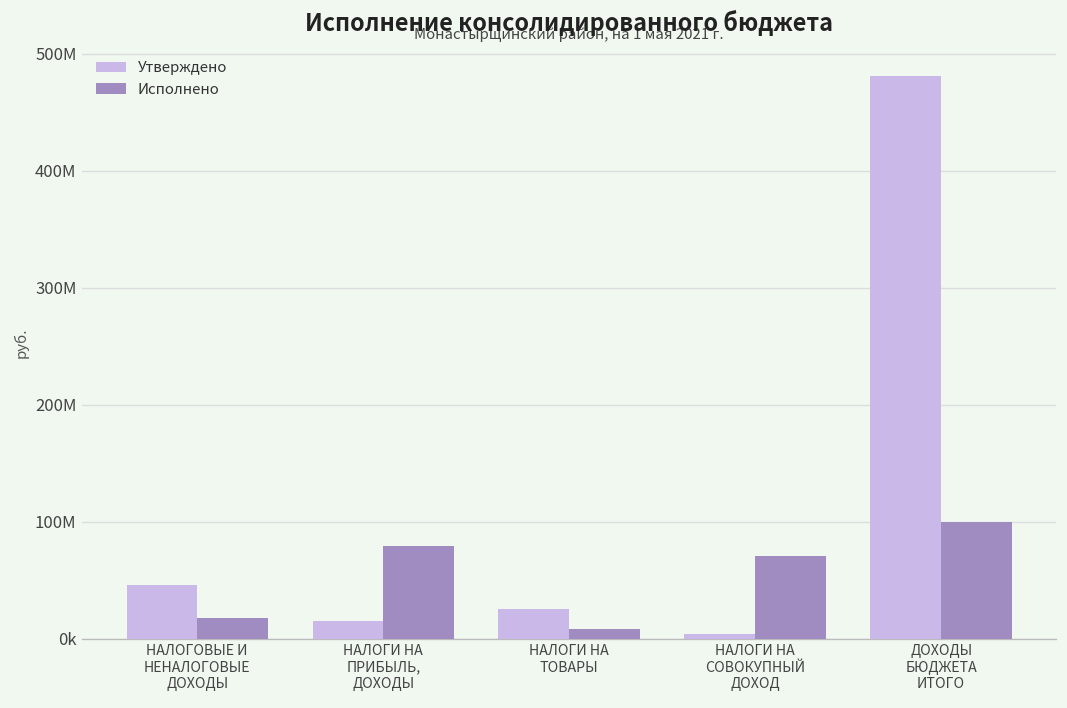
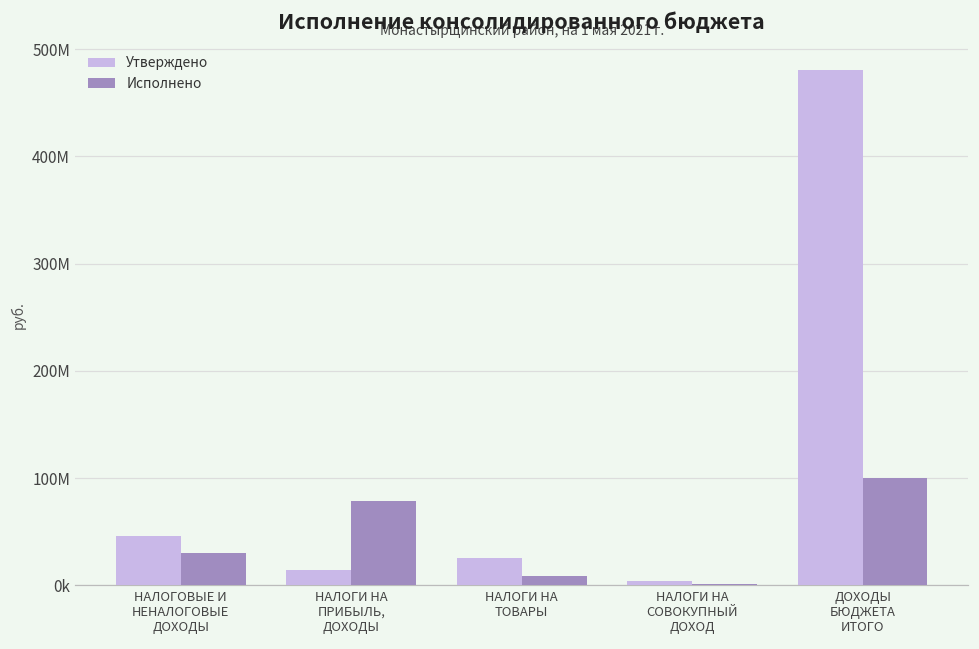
Исполнено, НАЛОГОВЫЕ И НЕНАЛОГОВЫЕ ДОХОДЫ: 20000000 -> 30000000
Исполнено, НАЛОГИ НА СОВОКУПНЫЙ ДОХОД: 70000000 -> 0
